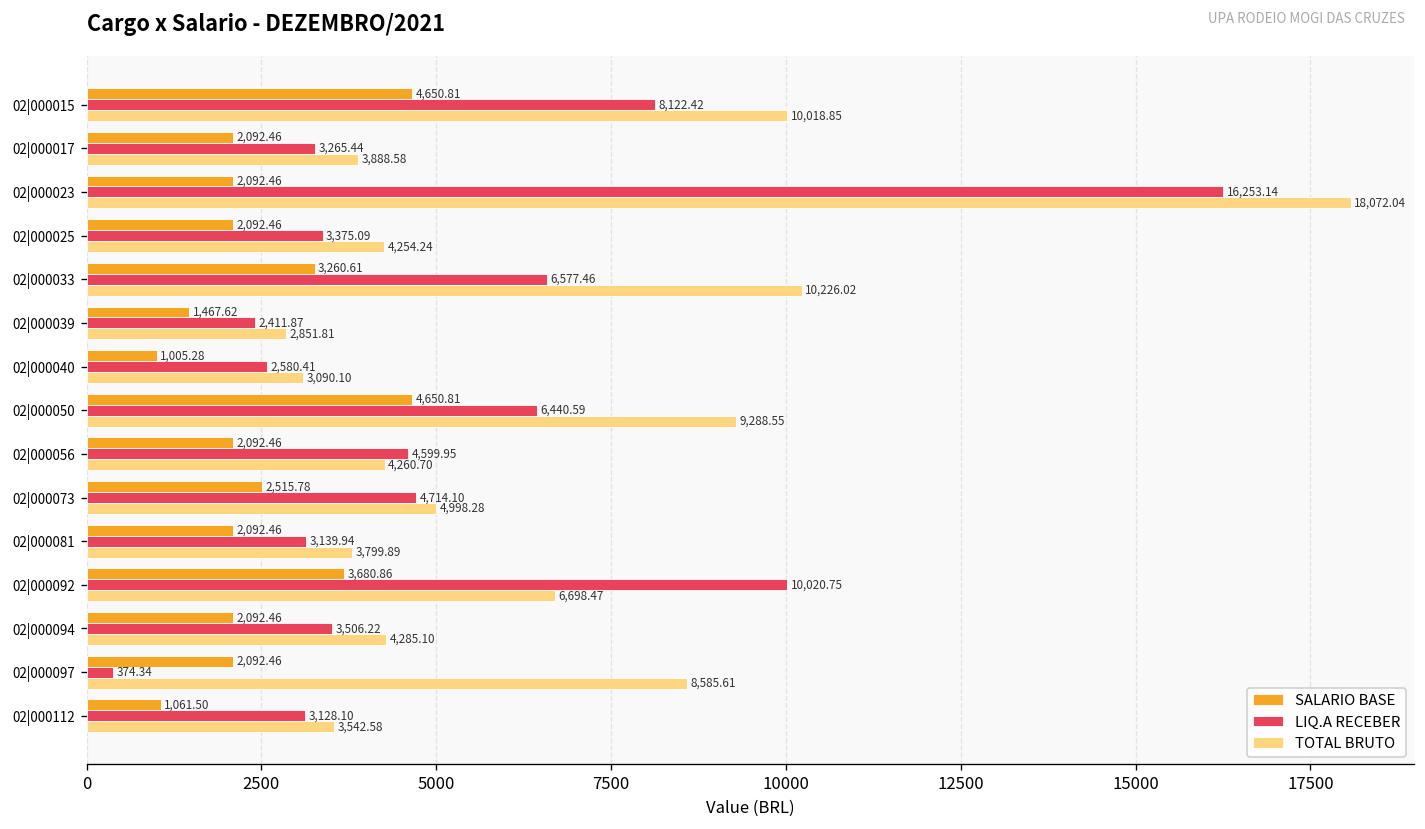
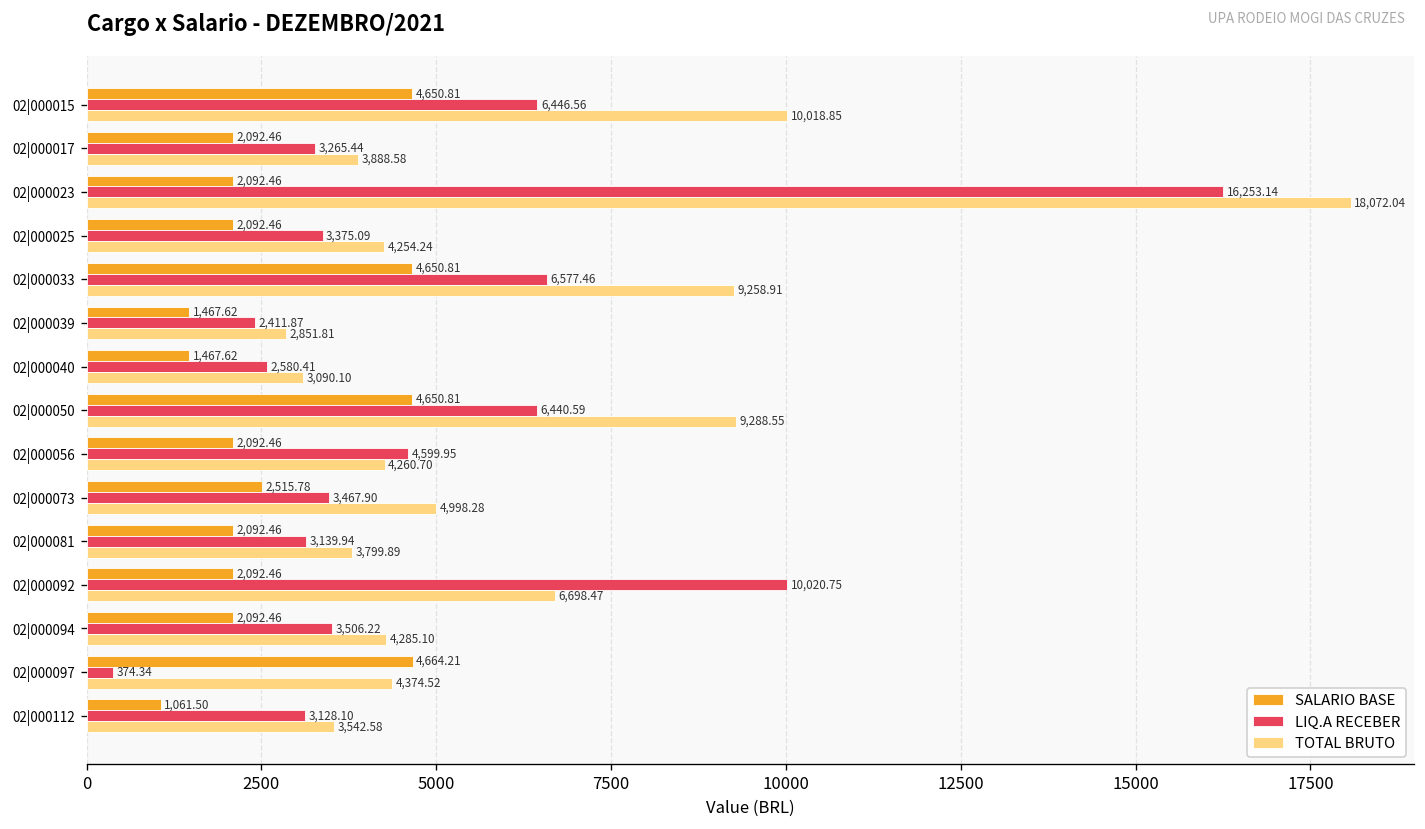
LIQ.A RECEBER, 02|000015: 8,122.42 -> 6,446.56
SALARIO BASE, 02|000033: 3,260.61 -> 4,650.81
TOTAL BRUTO, 02|000033: 10,226.02 -> 9,258.91
SALARIO BASE, 02|000040: 1,005.28 -> 1,467.62
LIQ.A RECEBER, 02|000073: 4,714.10 -> 3,467.90
SALARIO BASE, 02|000092: 3,680.86 -> 2,092.46
SALARIO BASE, 02|000097: 2,092.46 -> 4,664.21
TOTAL BRUTO, 02|000097: 8,585.61 -> 4,374.52
